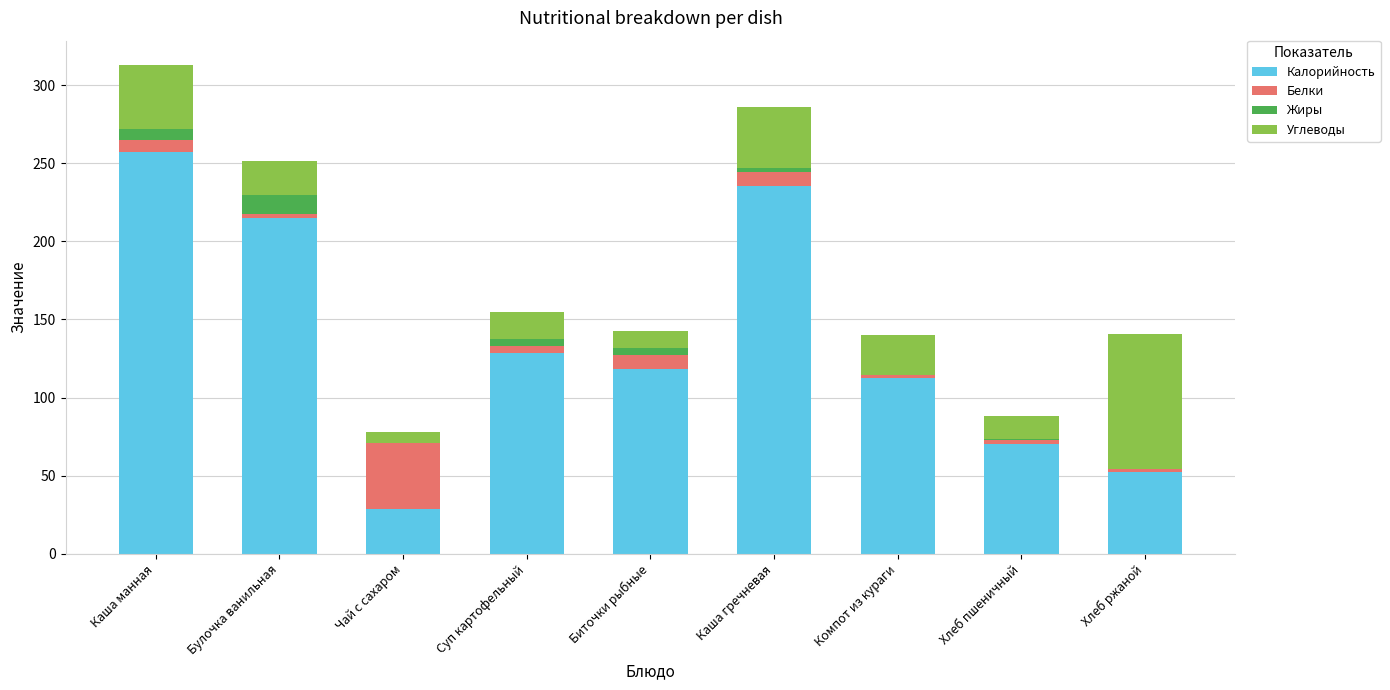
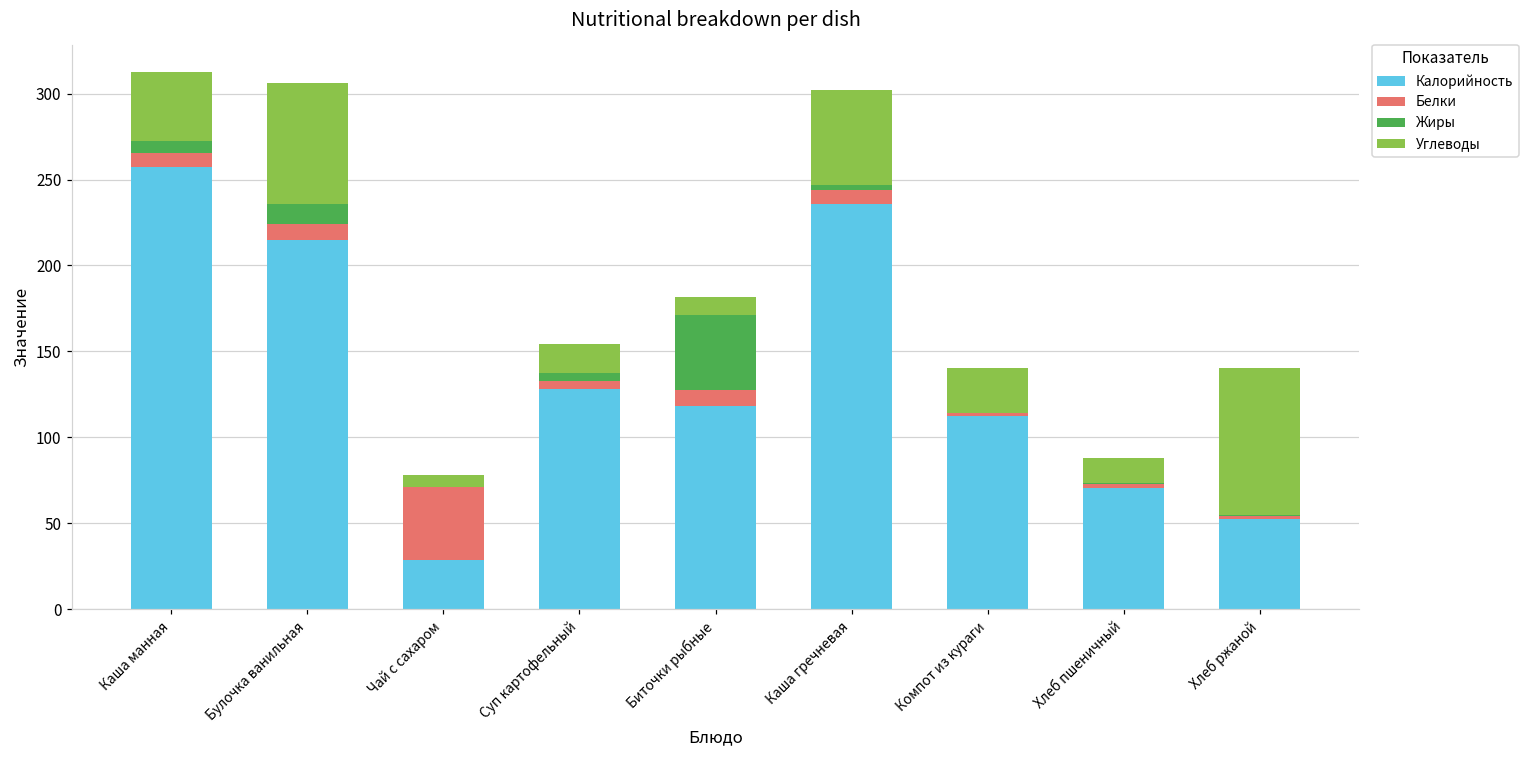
Белки, Булочка ванильная: 3 -> 9
Углеводы, Булочка ванильная: 22 -> 70
Жиры, Биточки рыбные: 4 -> 44
Углеводы, Каша гречневая: 39 -> 55
